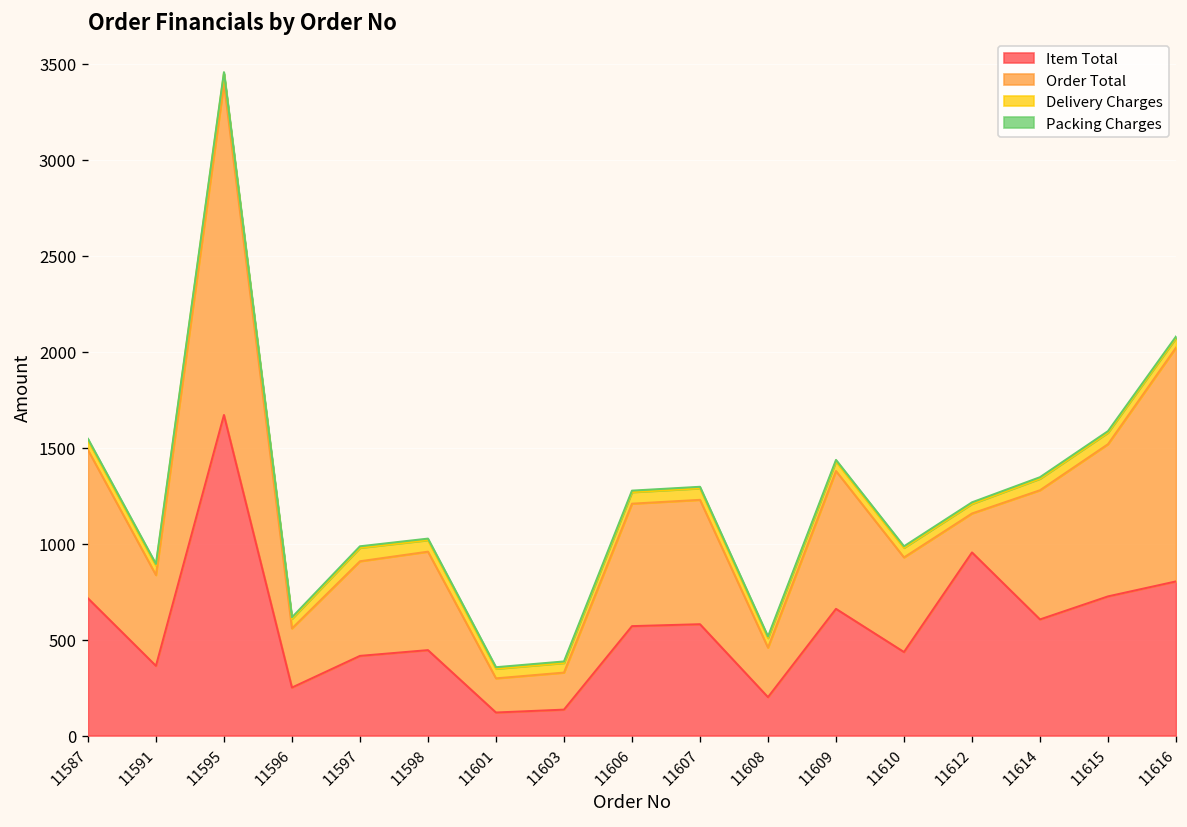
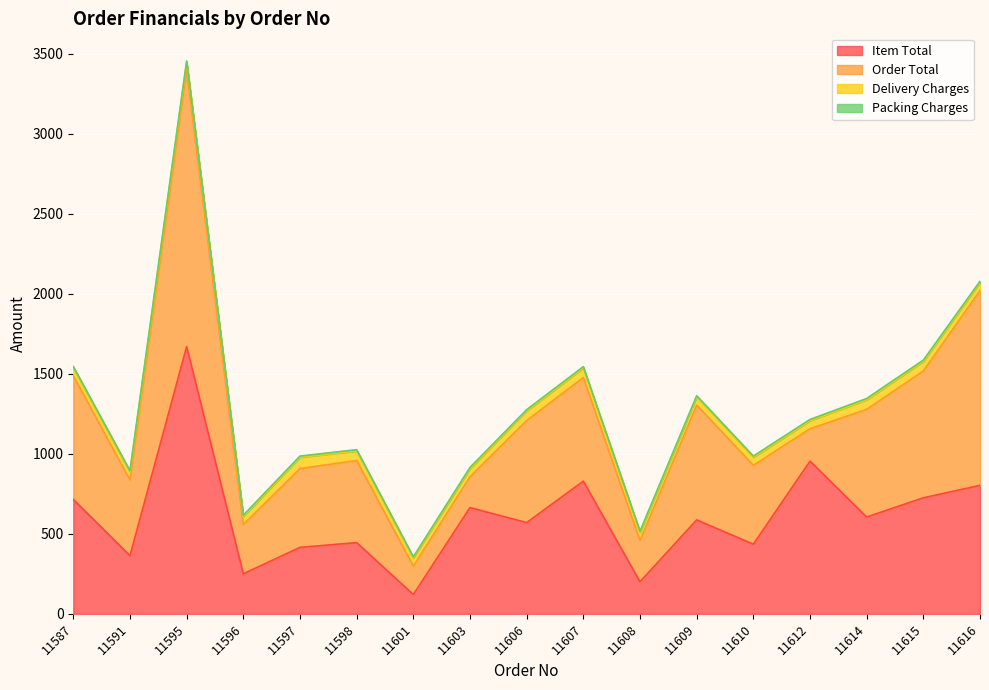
Item Total, 11603: 140 -> 660
Item Total, 11607: 580 -> 830
Item Total, 11609: 660 -> 590
